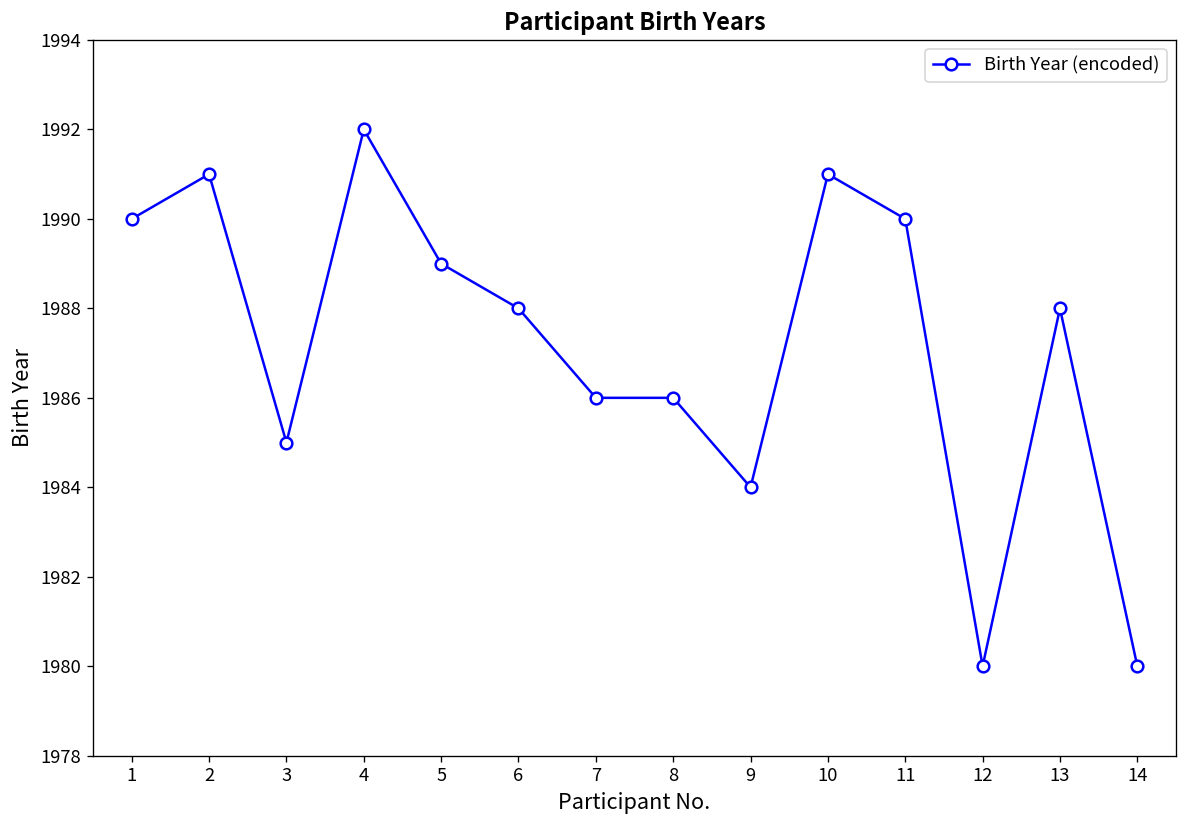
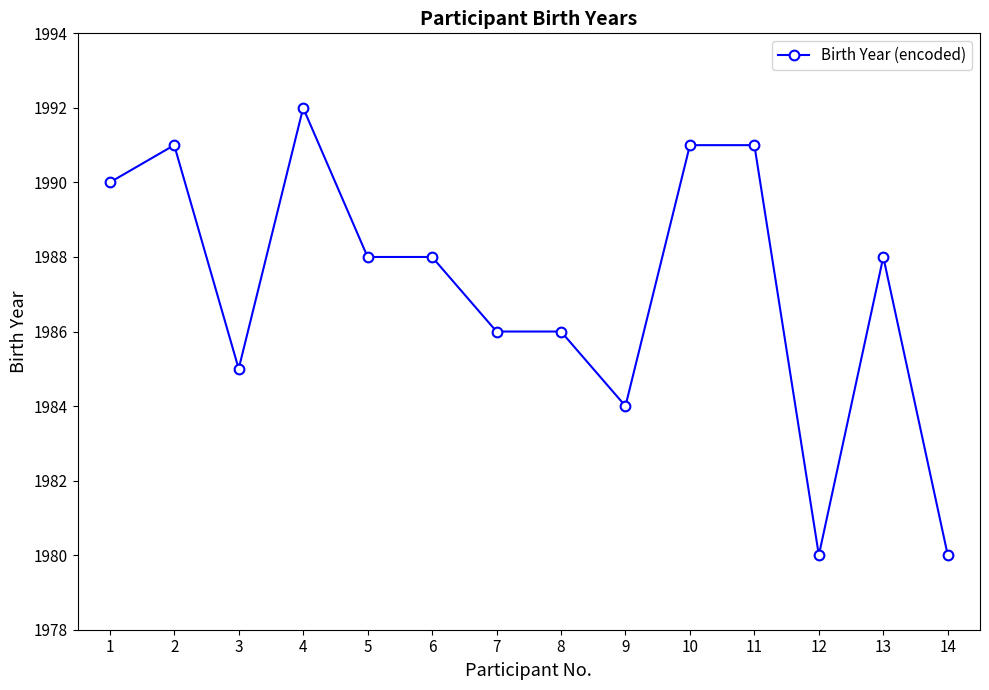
5: 1989 -> 1988
11: 1990 -> 1991
